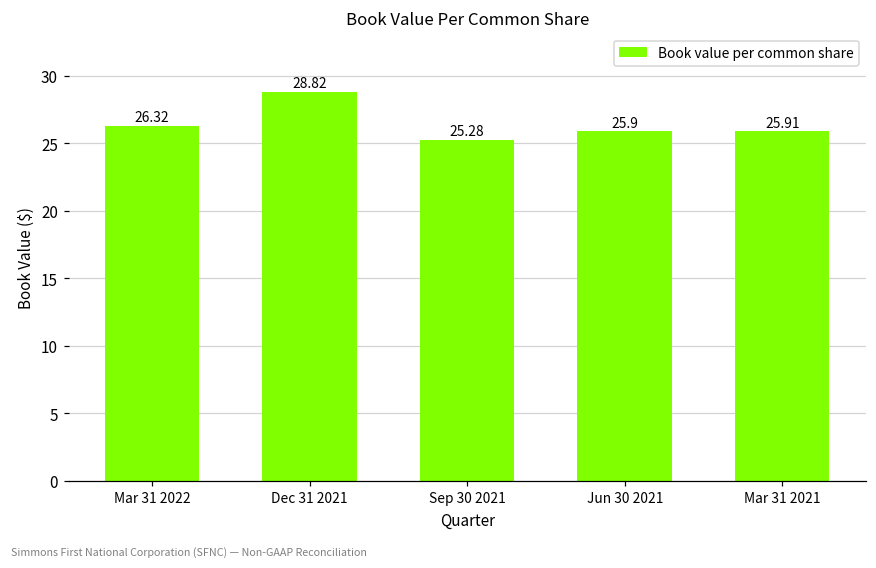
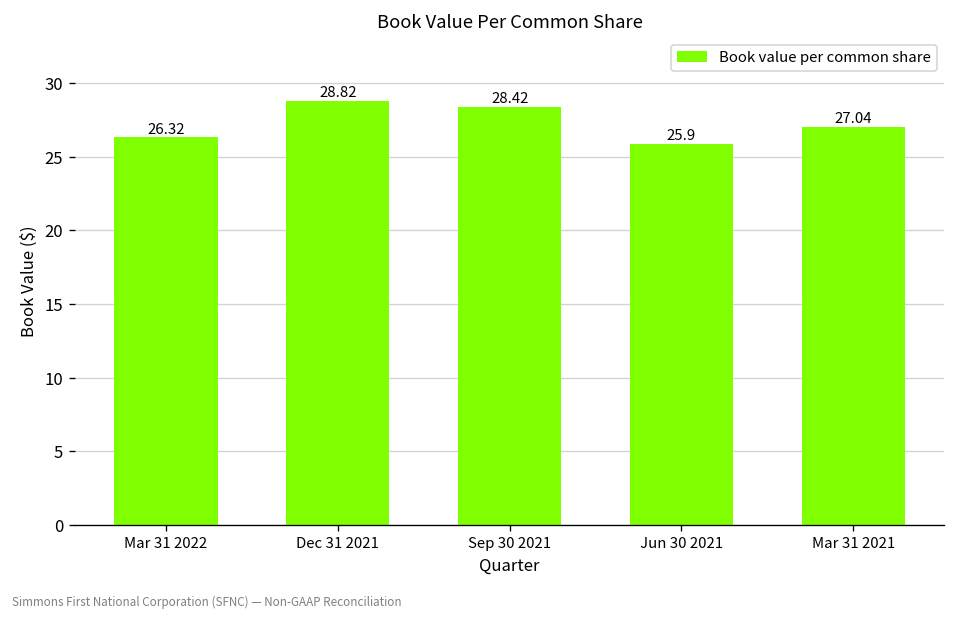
Sep 30 2021: 25.28 -> 28.42
Mar 31 2021: 25.91 -> 27.04
